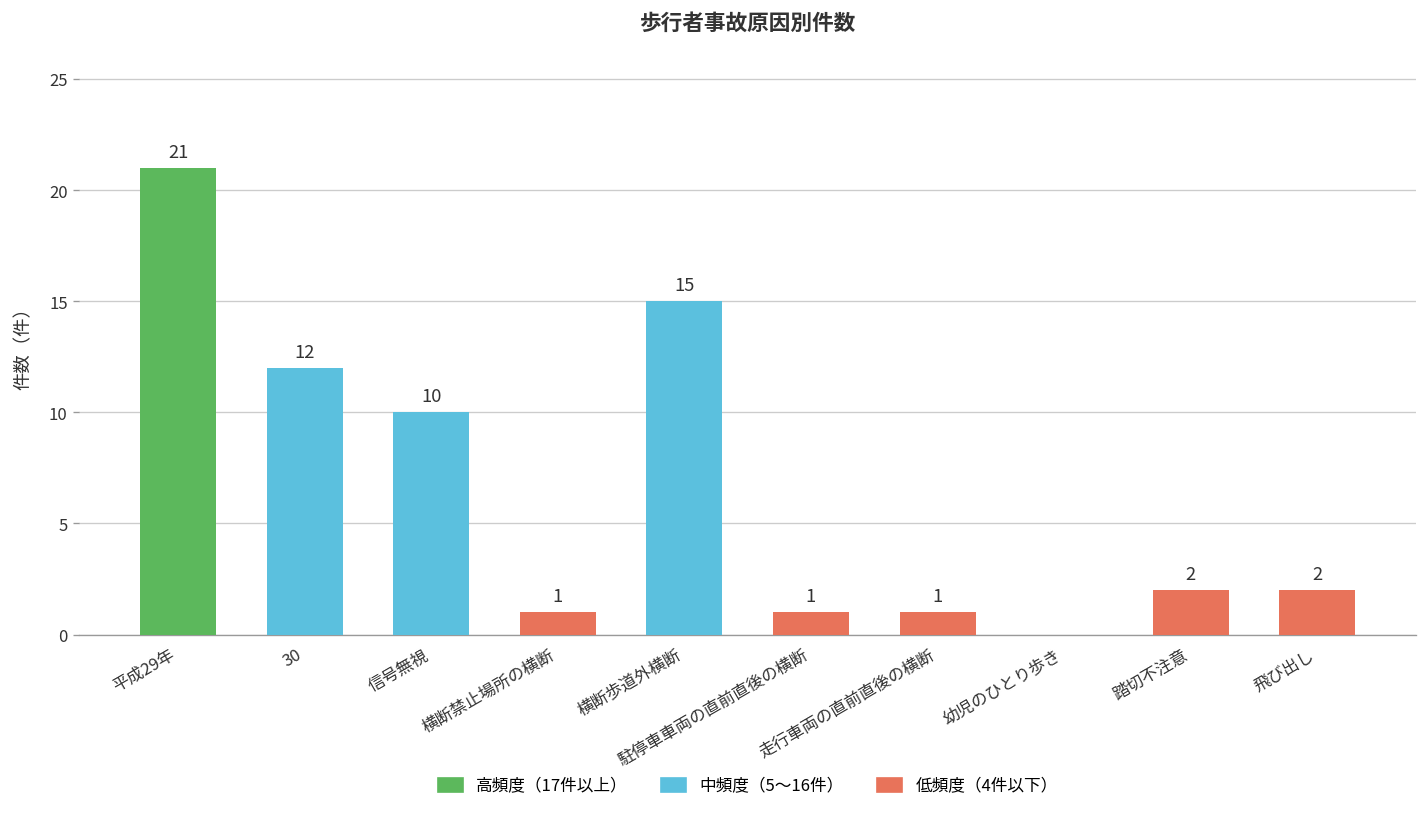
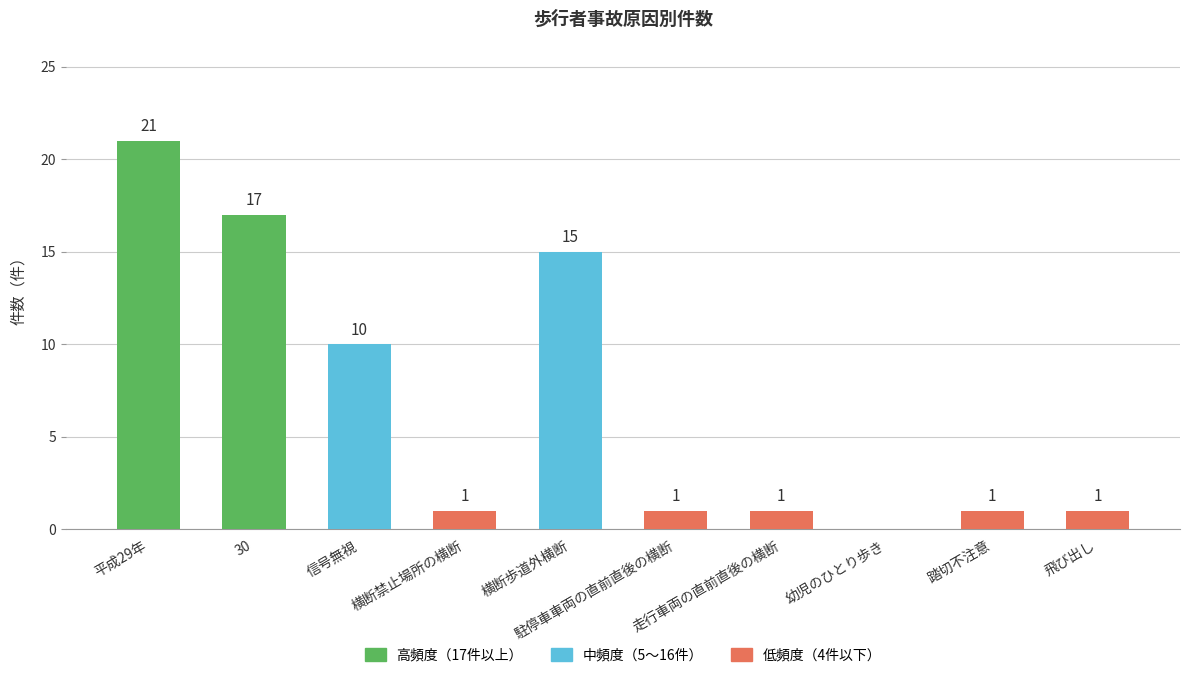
30: 12 -> 17
踏切不注意: 2 -> 1
飛び出し: 2 -> 1
